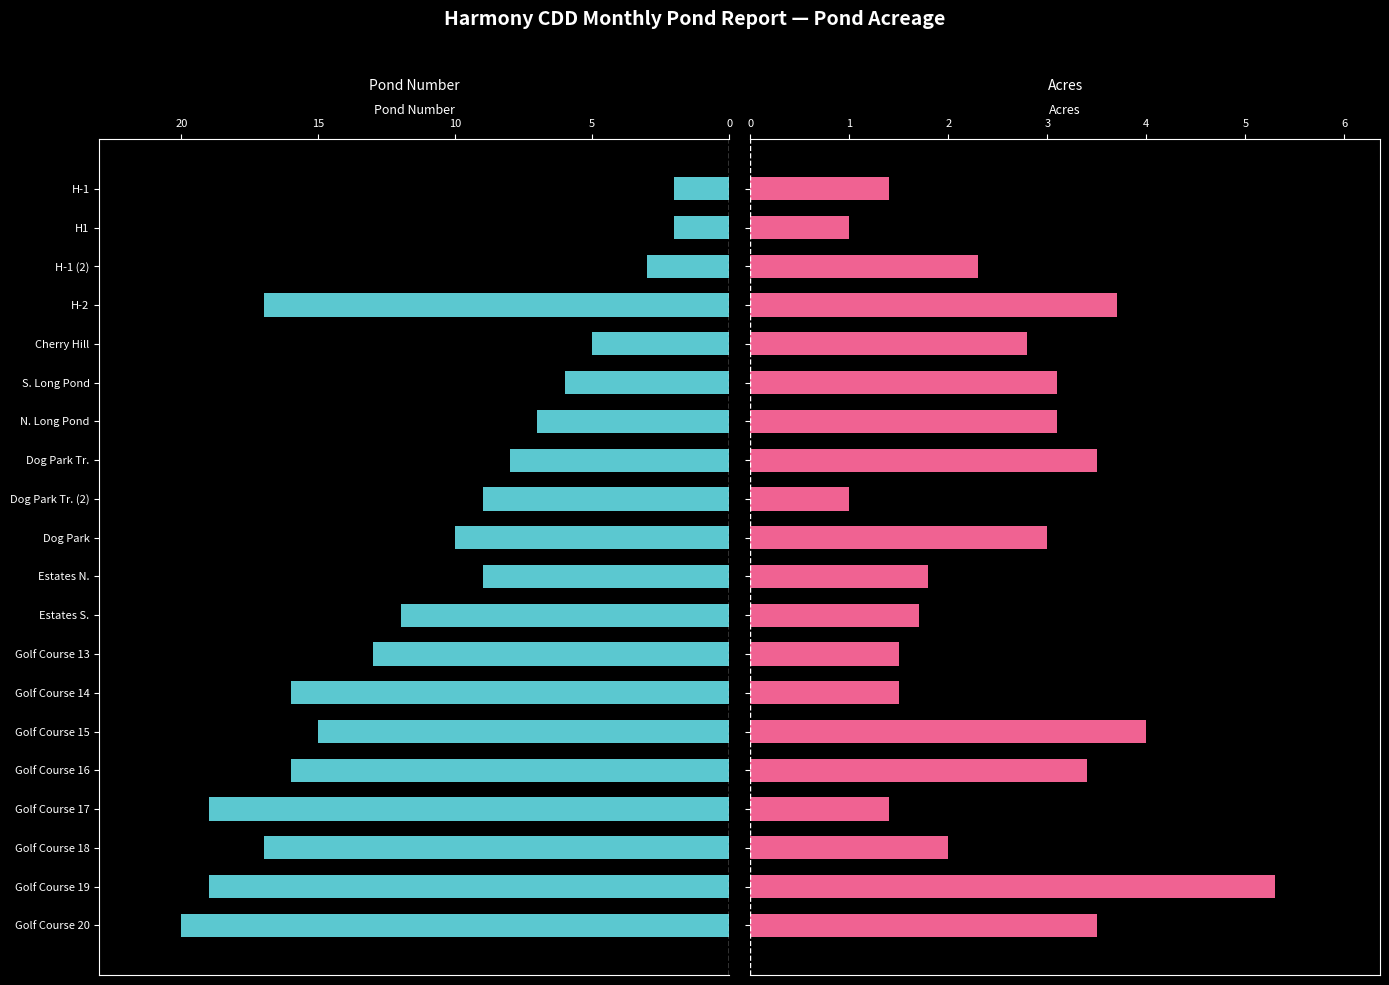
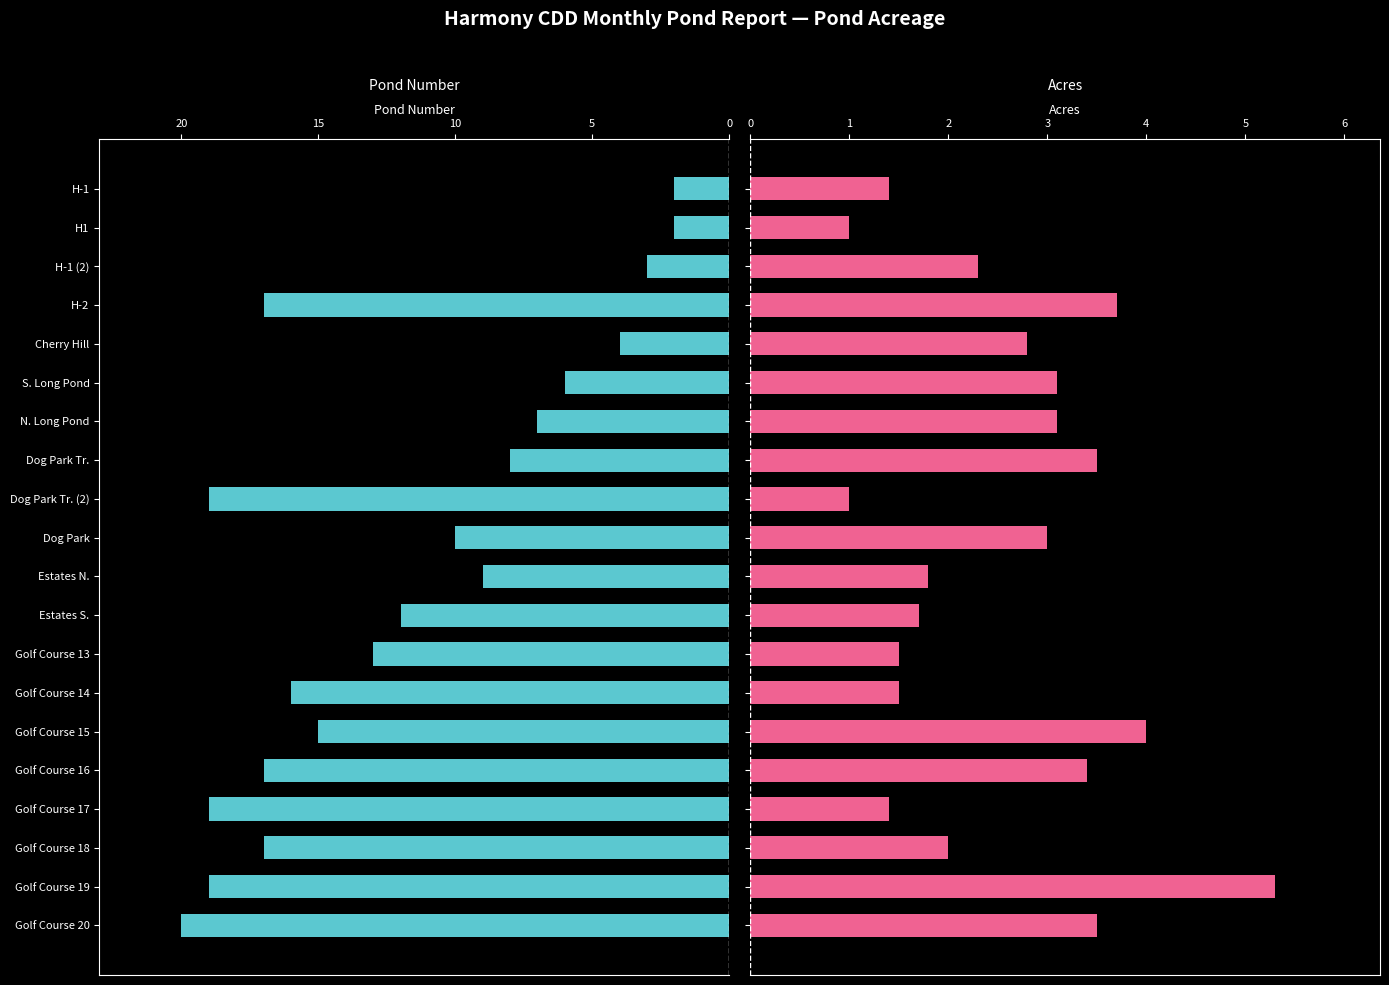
Pond Number, Cherry Hill: 5 -> 4
Pond Number, Dog Park Tr. (2): 9 -> 19
Pond Number, Golf Course 16: 16 -> 17
